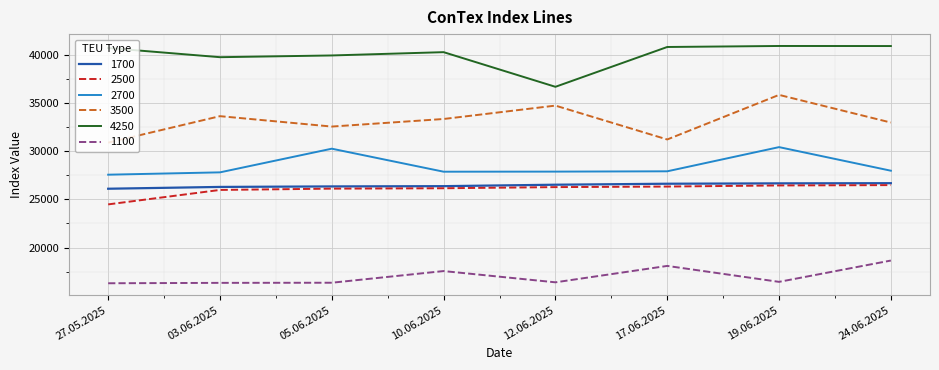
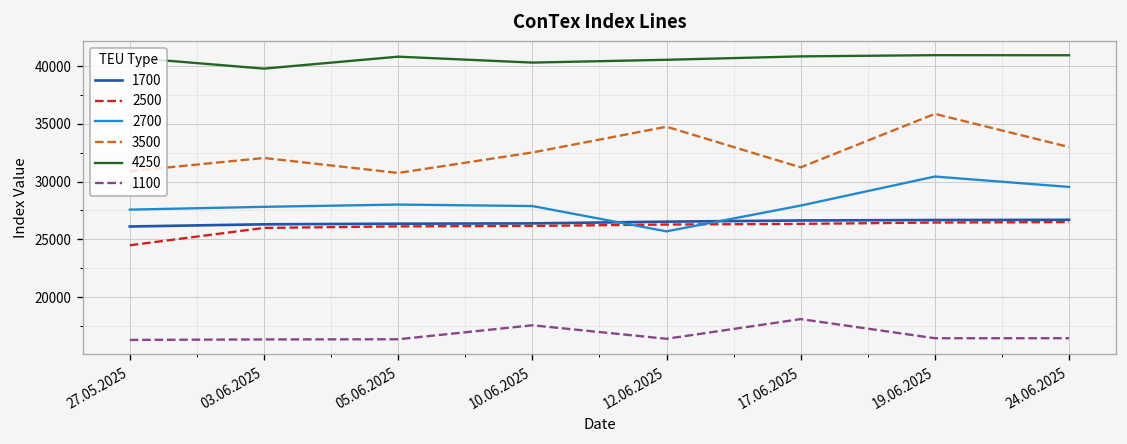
3500, 03.06.2025: 34000 -> 32000
2700, 05.06.2025: 30000 -> 28000
3500, 05.06.2025: 33000 -> 31000
4250, 05.06.2025: 40000 -> 41000
3500, 10.06.2025: 33400 -> 32500
2700, 12.06.2025: 28000 -> 26000
4250, 12.06.2025: 37000 -> 41000
2700, 24.06.2025: 28000 -> 30000
1100, 24.06.2025: 19000 -> 16000
